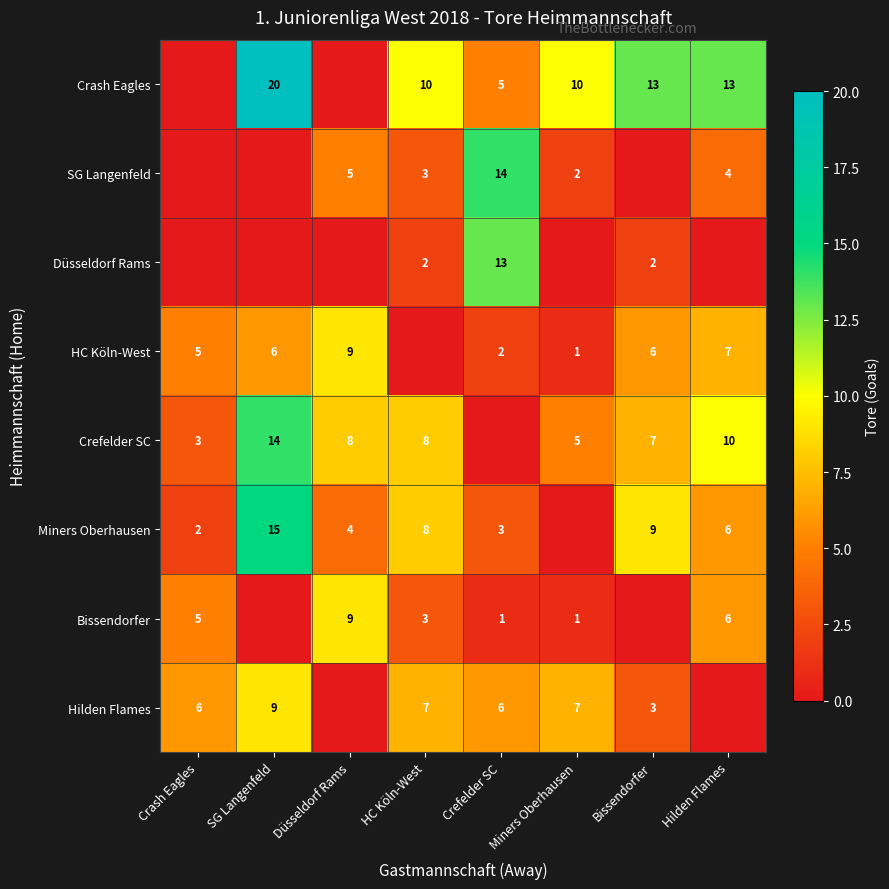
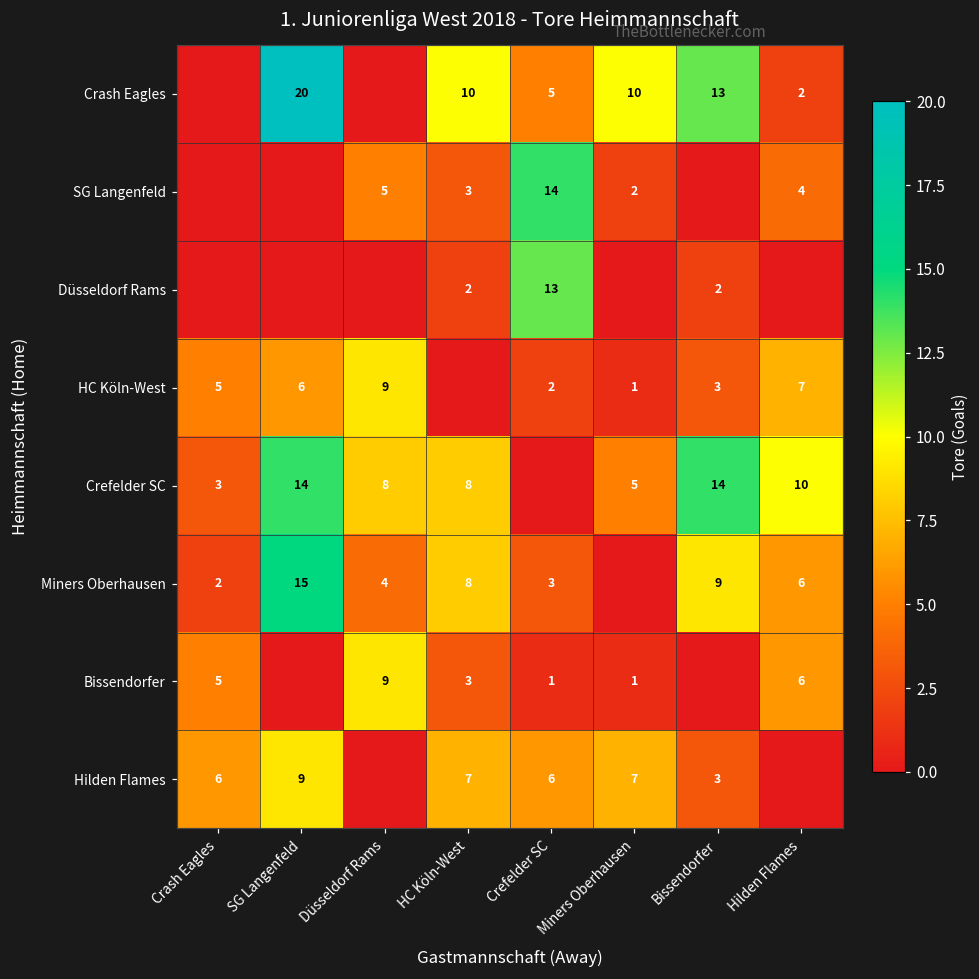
Crash Eagles, Hilden Flames: 13 -> 2
HC Köln-West, Bissendorfer: 6 -> 3
Crefelder SC, Bissendorfer: 7 -> 14
